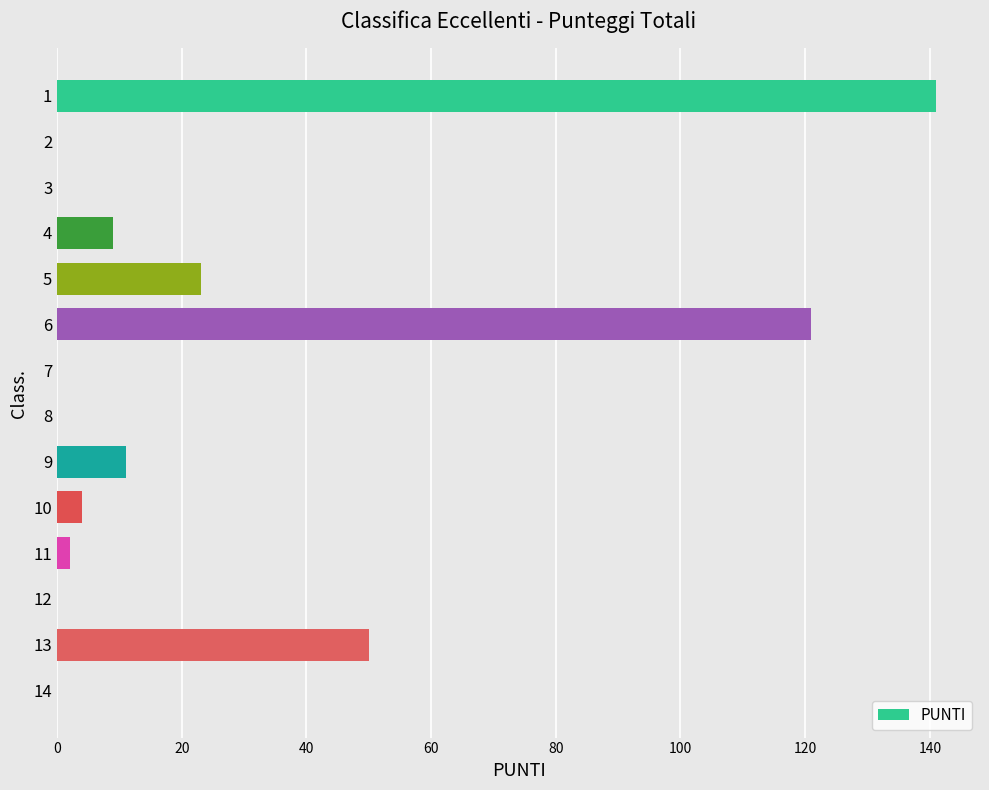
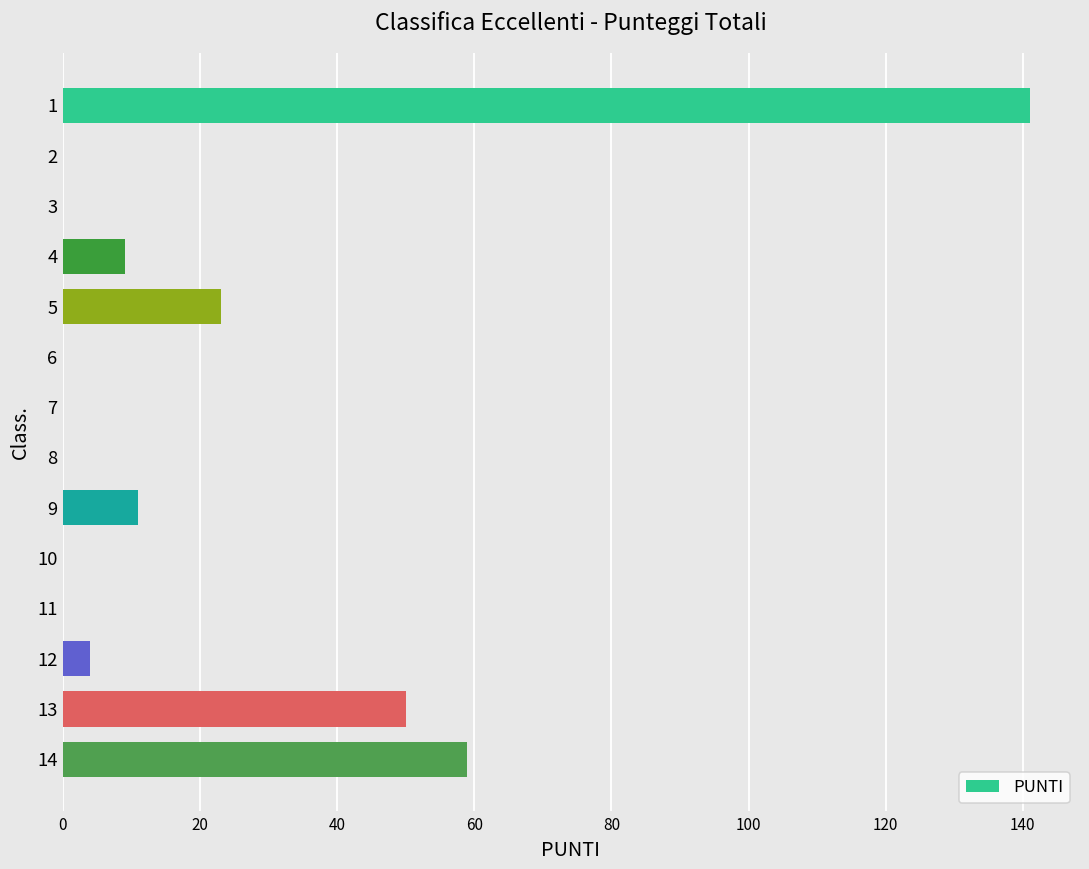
6: 121 -> 0
10: 4 -> 0
11: 2 -> 0
12: 0 -> 4
14: 0 -> 59
